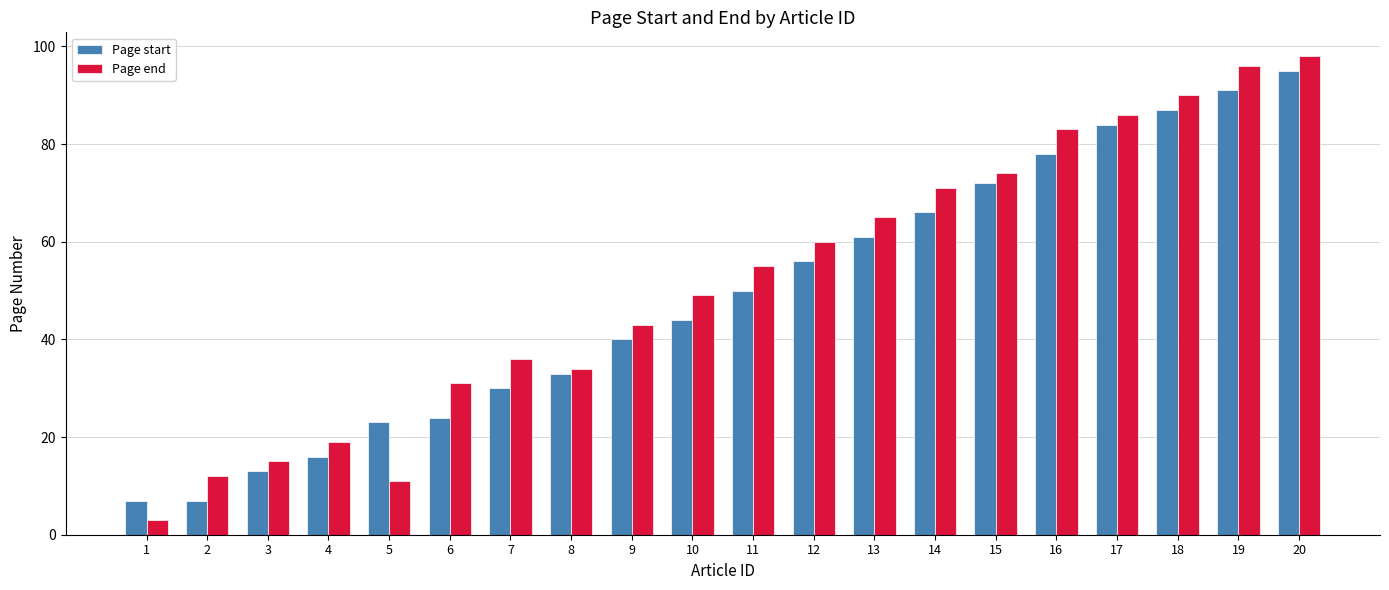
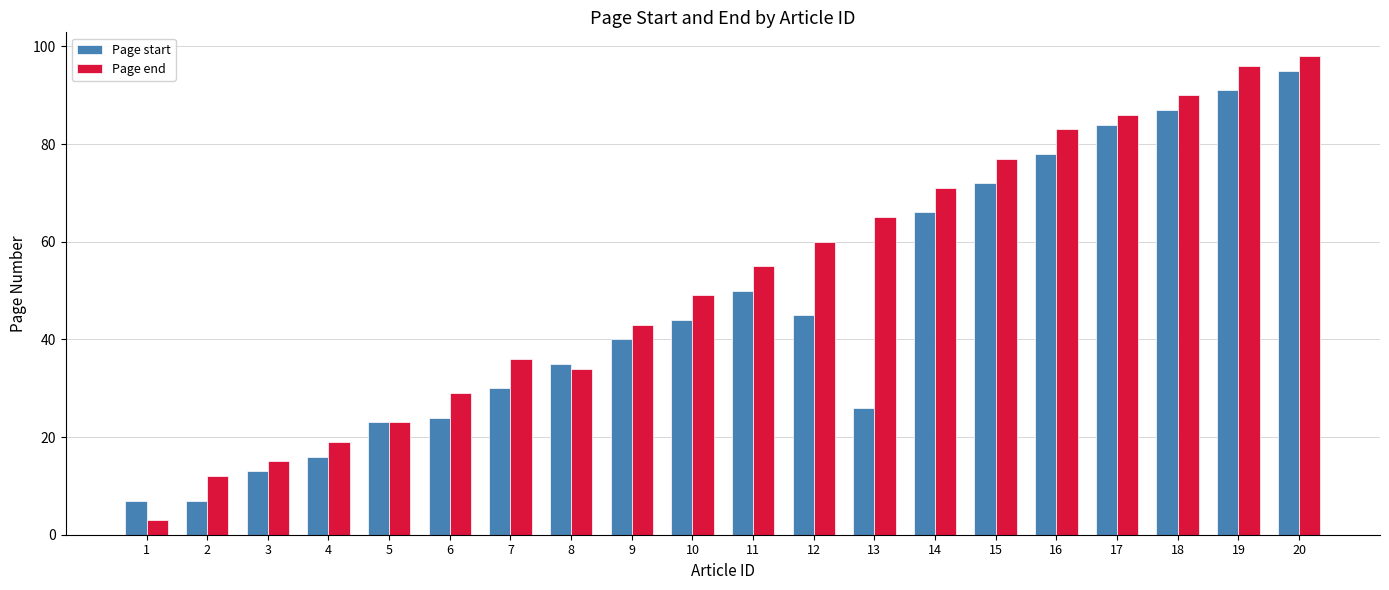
Page end, 5: 11 -> 23
Page end, 6: 31 -> 29
Page start, 8: 33 -> 35
Page start, 12: 56 -> 45
Page start, 13: 61 -> 26
Page end, 15: 74 -> 77
